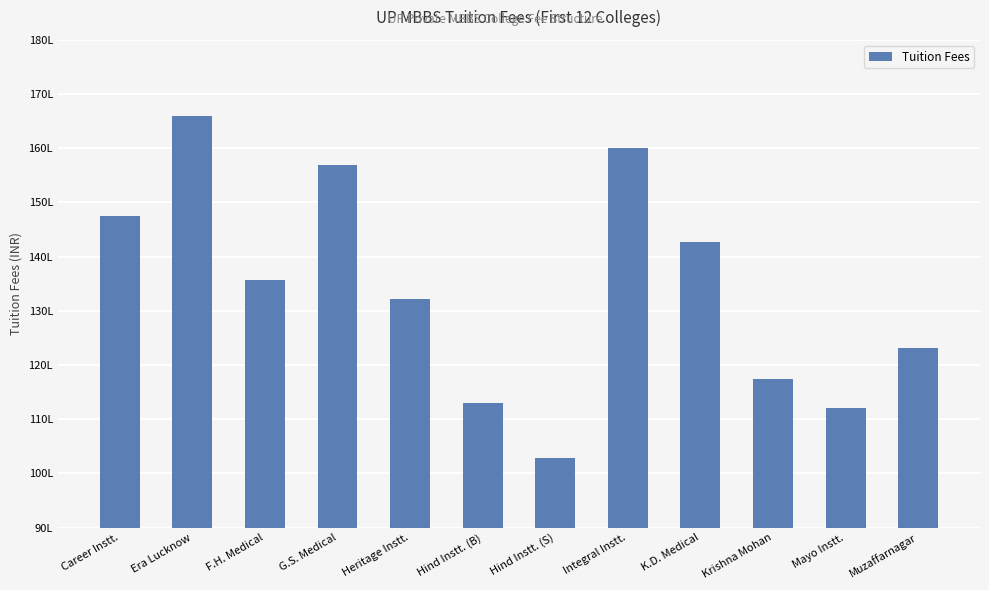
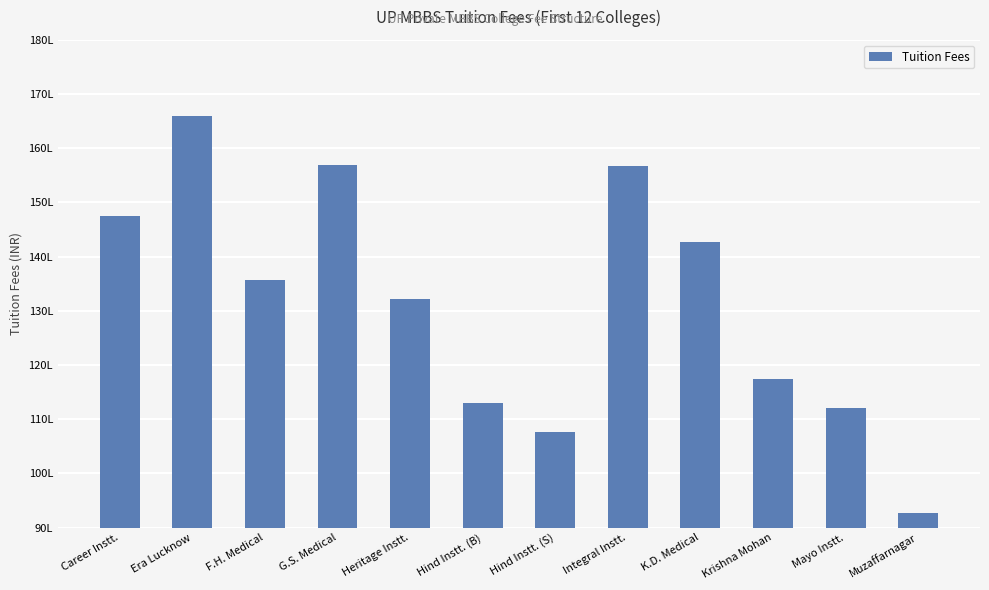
Hind Instt. (S): 103L -> 108L
Integral Instt.: 160L -> 157L
Muzaffarnagar: 123L -> 93L
